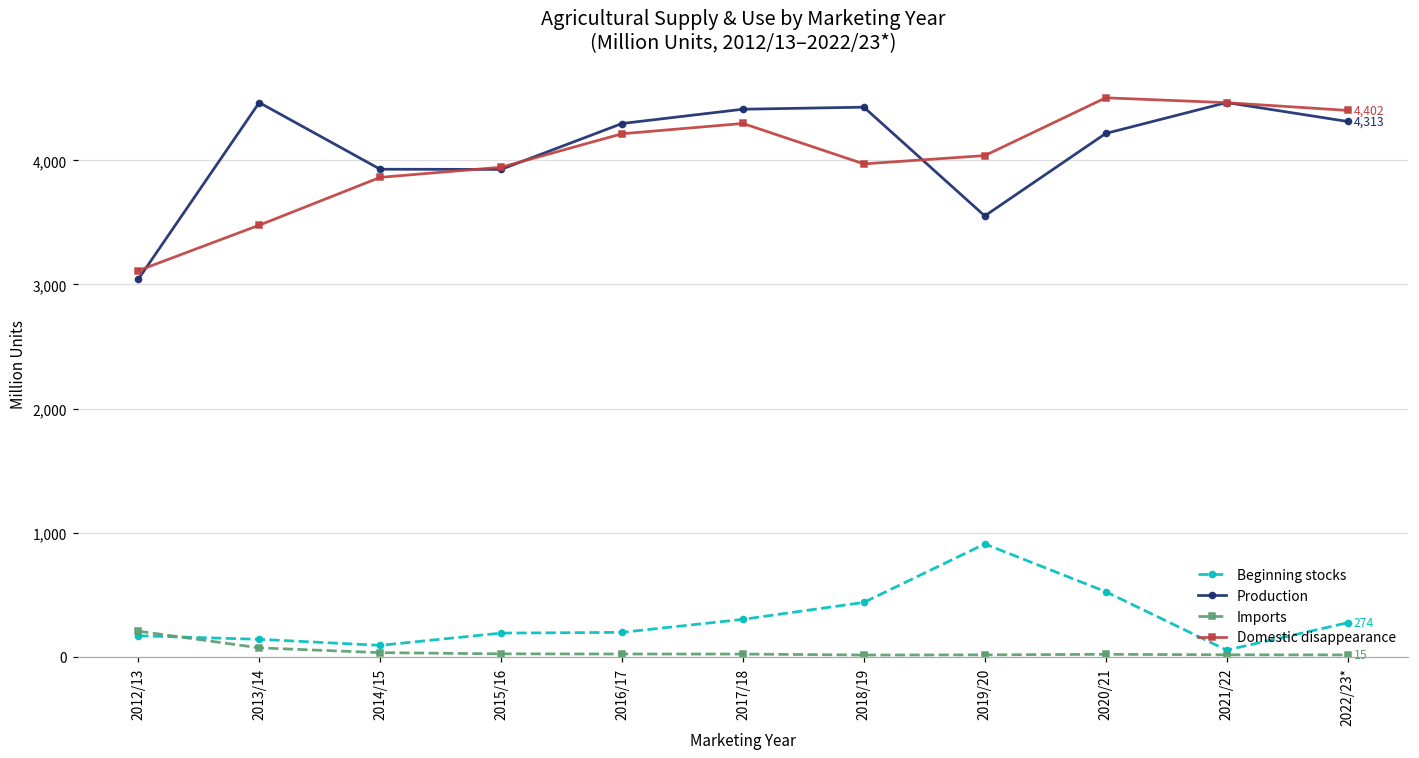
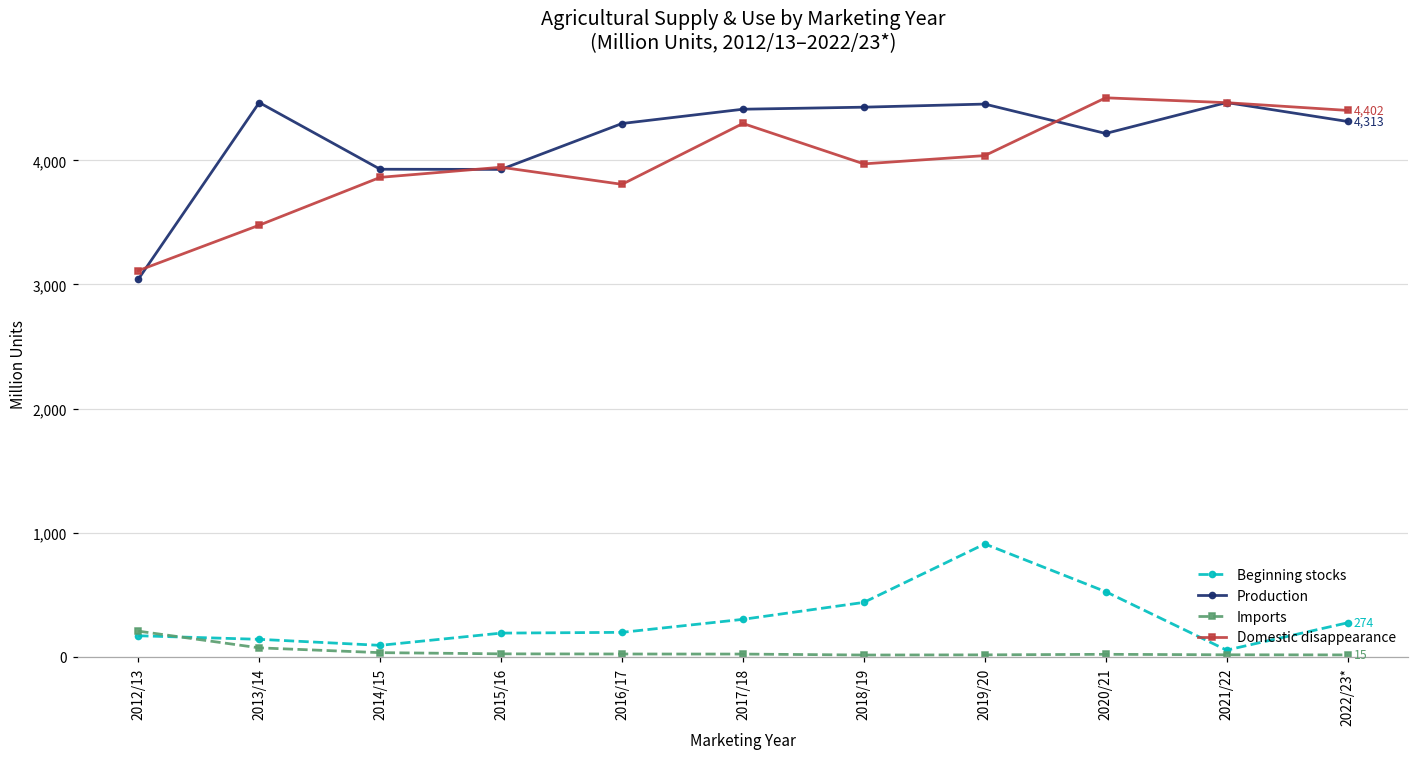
Domestic disappearance, 2016/17: 4,210 -> 3,810
Production, 2019/20: 3,550 -> 4,450
